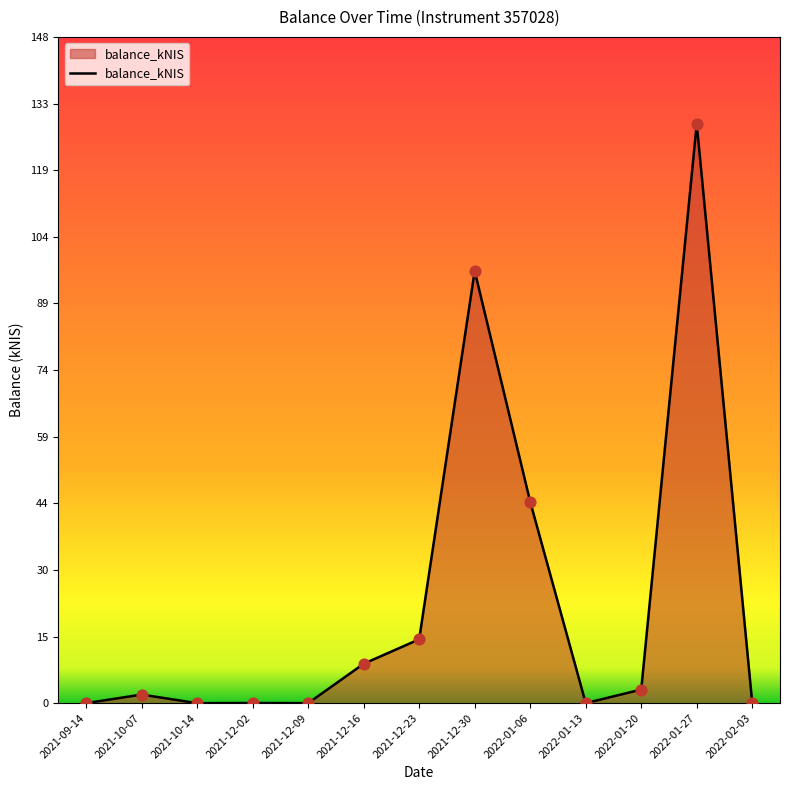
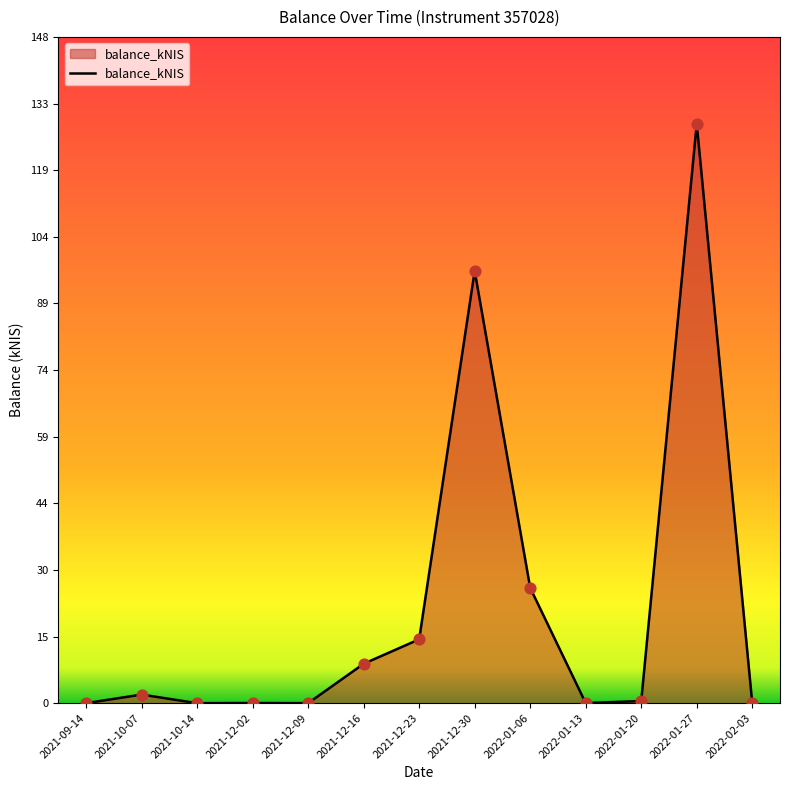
2022-01-06: 45 -> 26
2022-01-20: 3 -> 0
